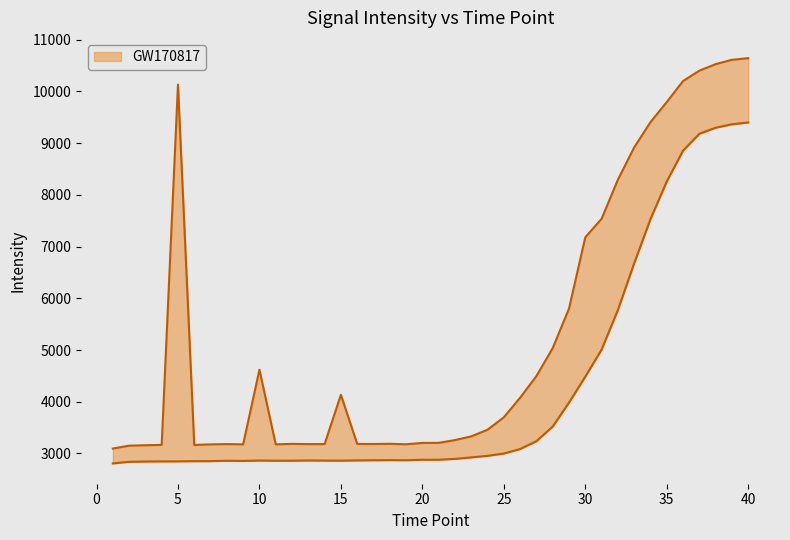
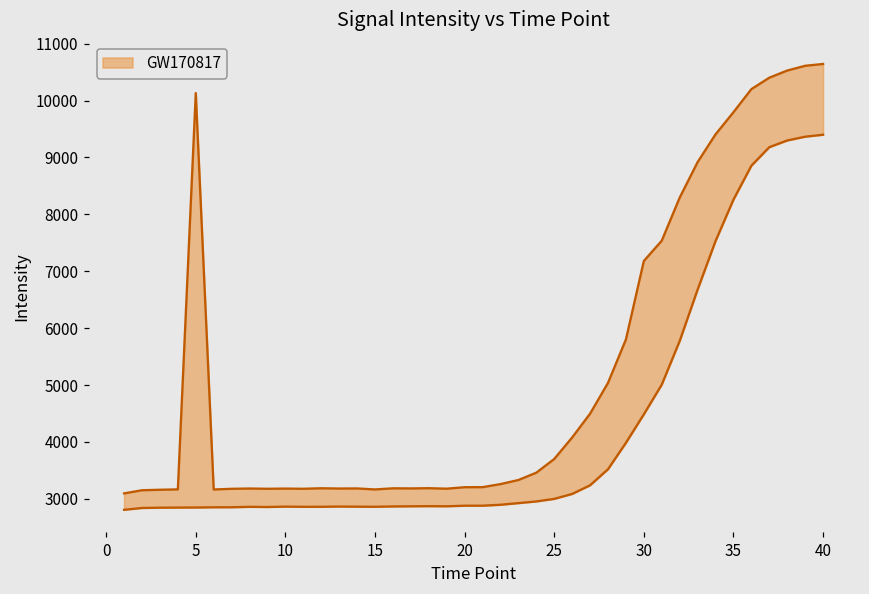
GW170817, 10: 4600 -> 3200
GW170817, 15: 4100 -> 3200
